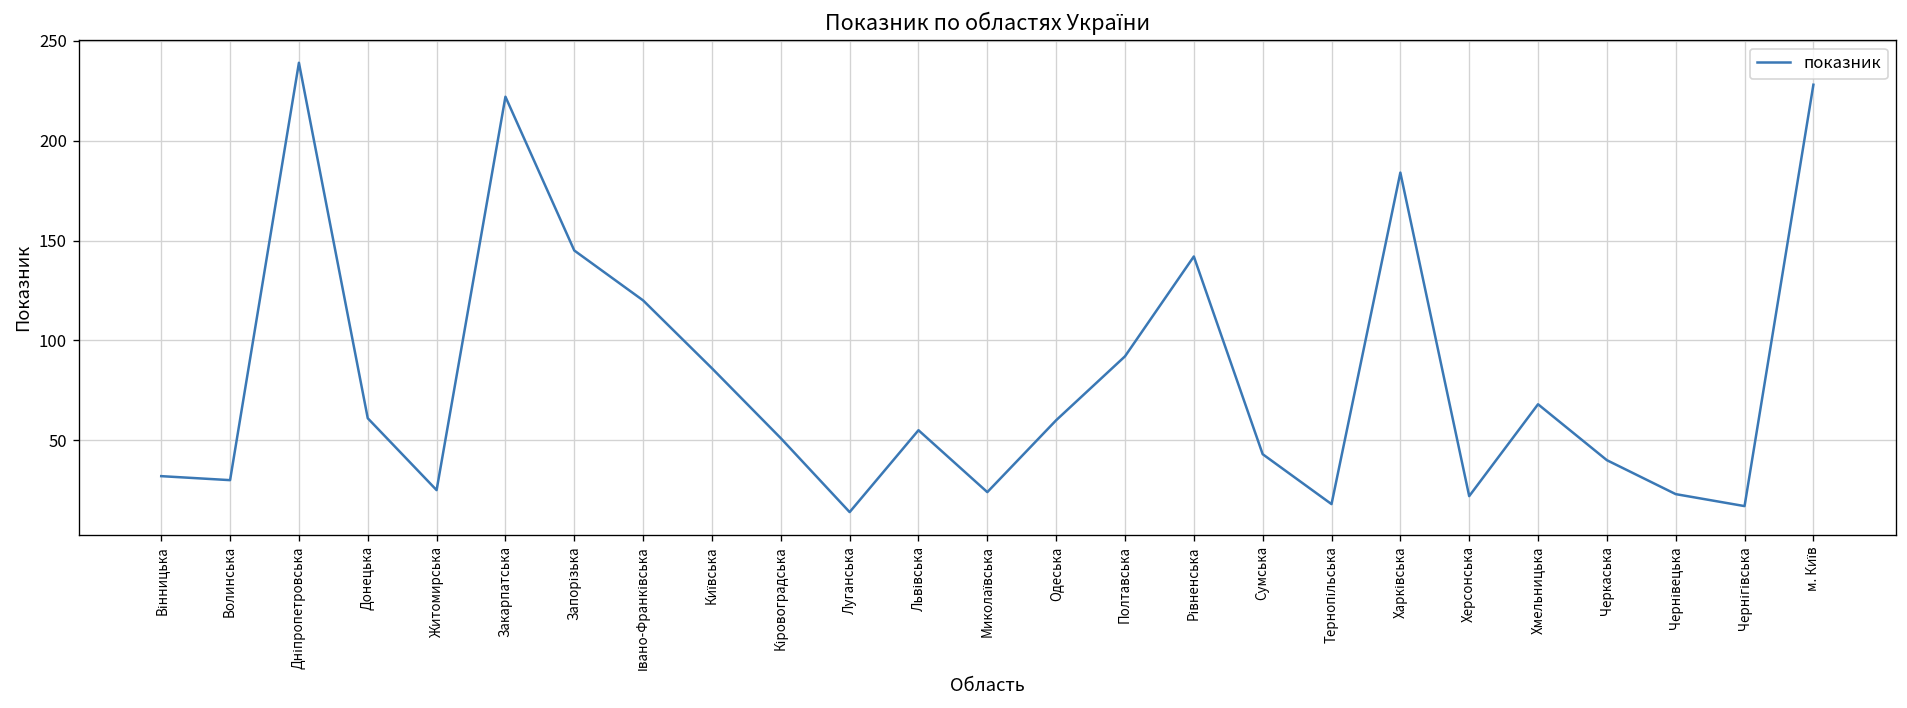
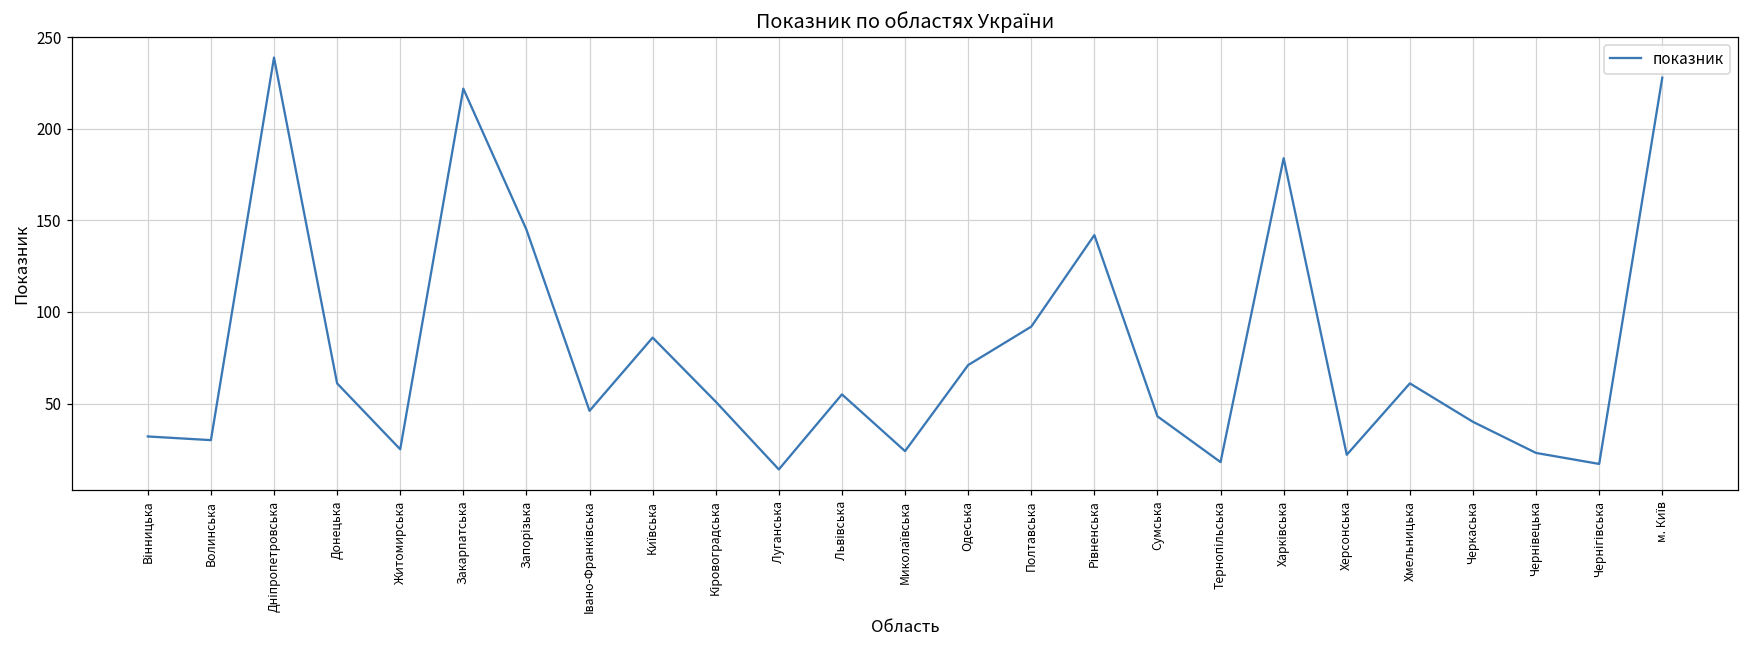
Івано-Франківська: 120 -> 46
Одеська: 60 -> 71
Хмельницька: 68 -> 61
